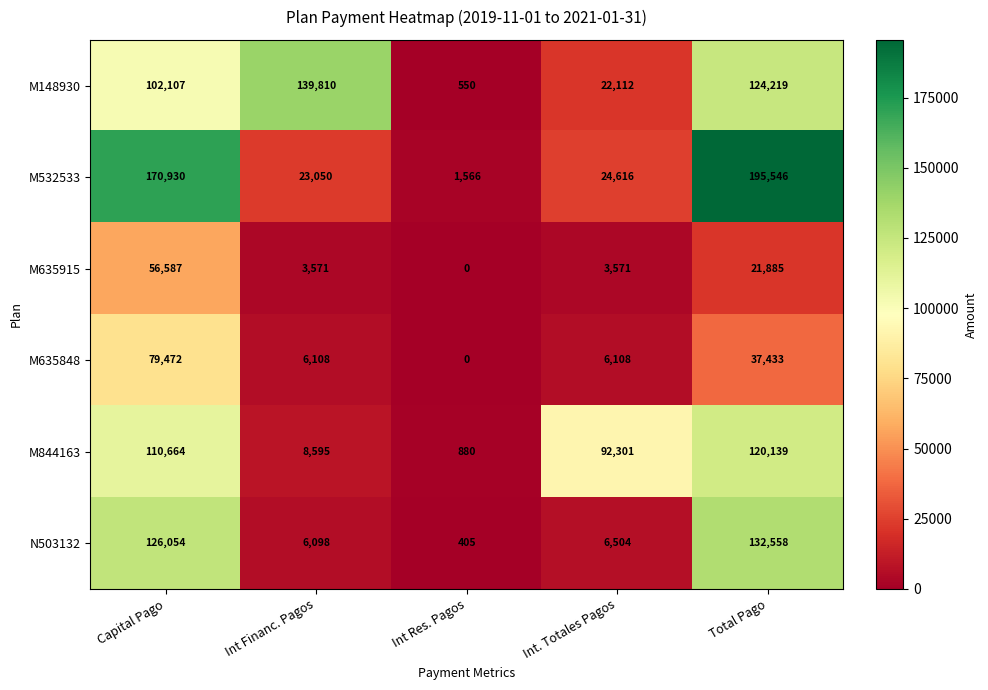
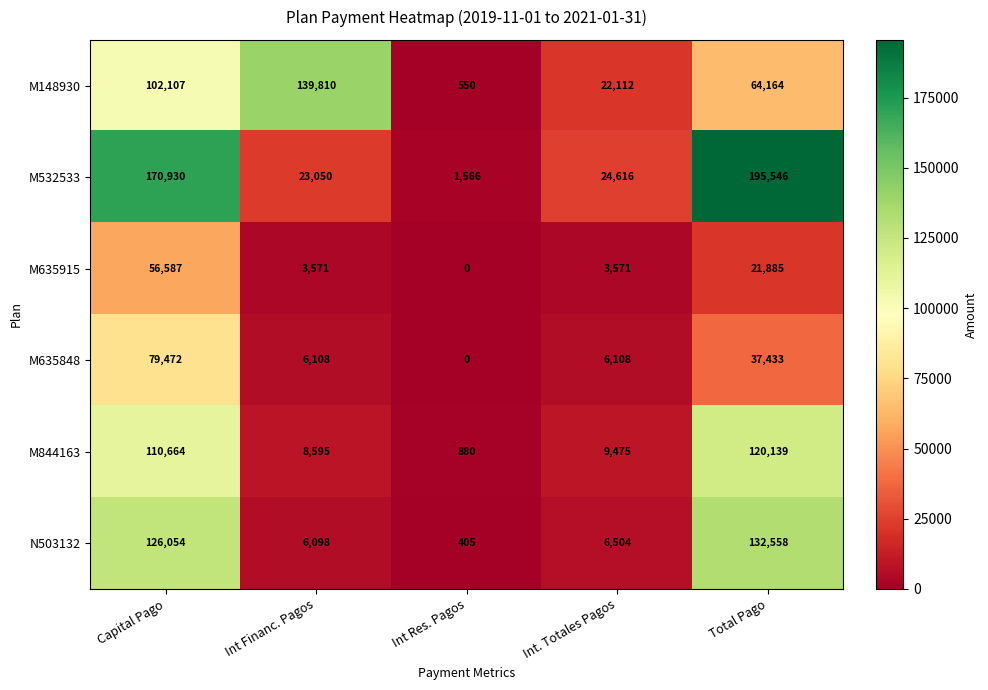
M148930, Total Pago: 124,219 -> 64,164
M844163, Int. Totales Pagos: 92,301 -> 9,475
